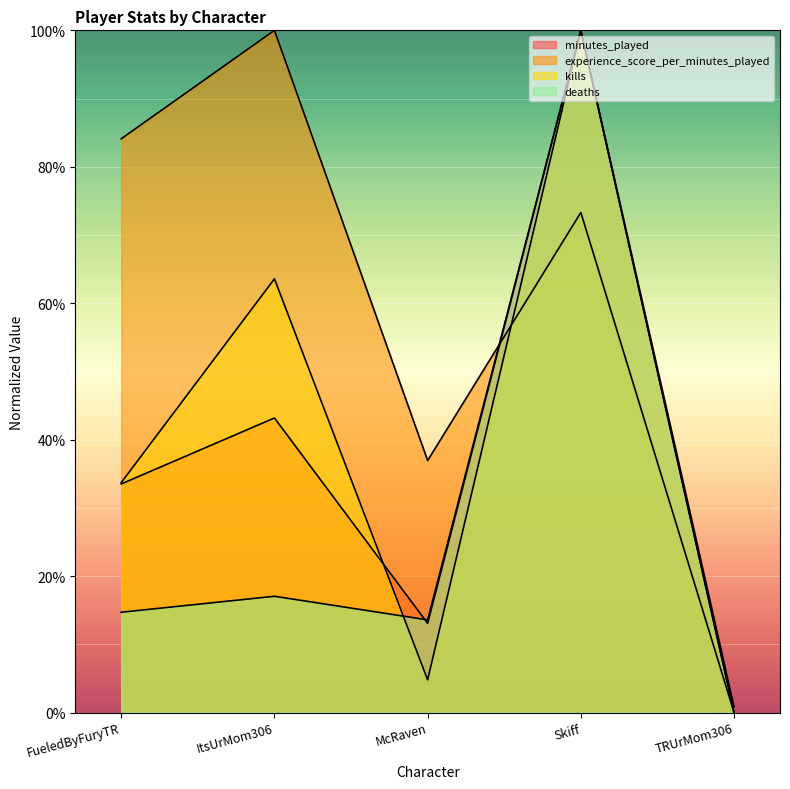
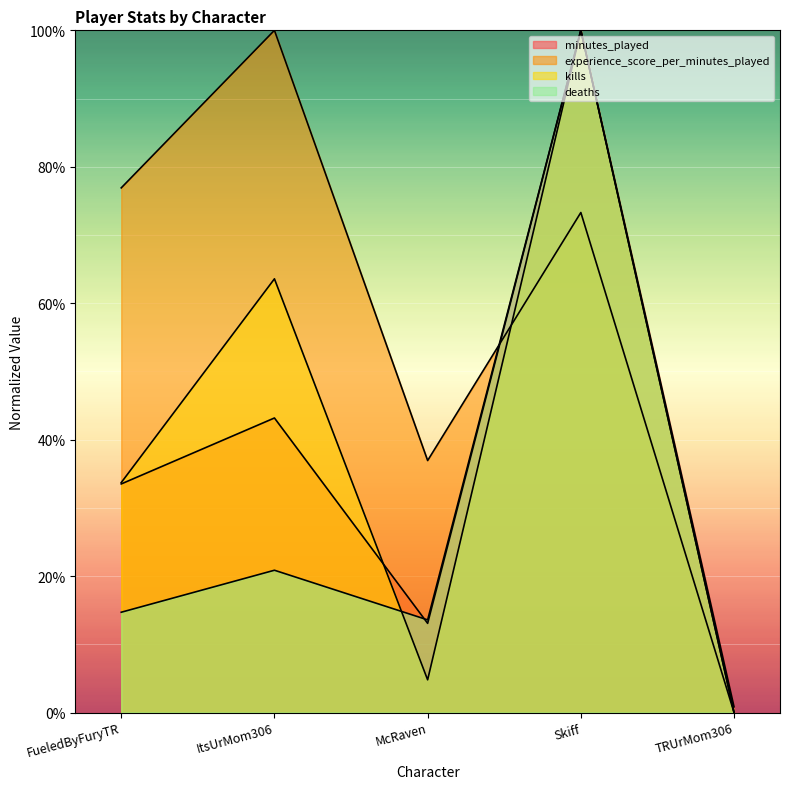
experience_score_per_minutes_played, FueledByFuryTR: 84% -> 77%
deaths, ItsUrMom306: 17% -> 21%
